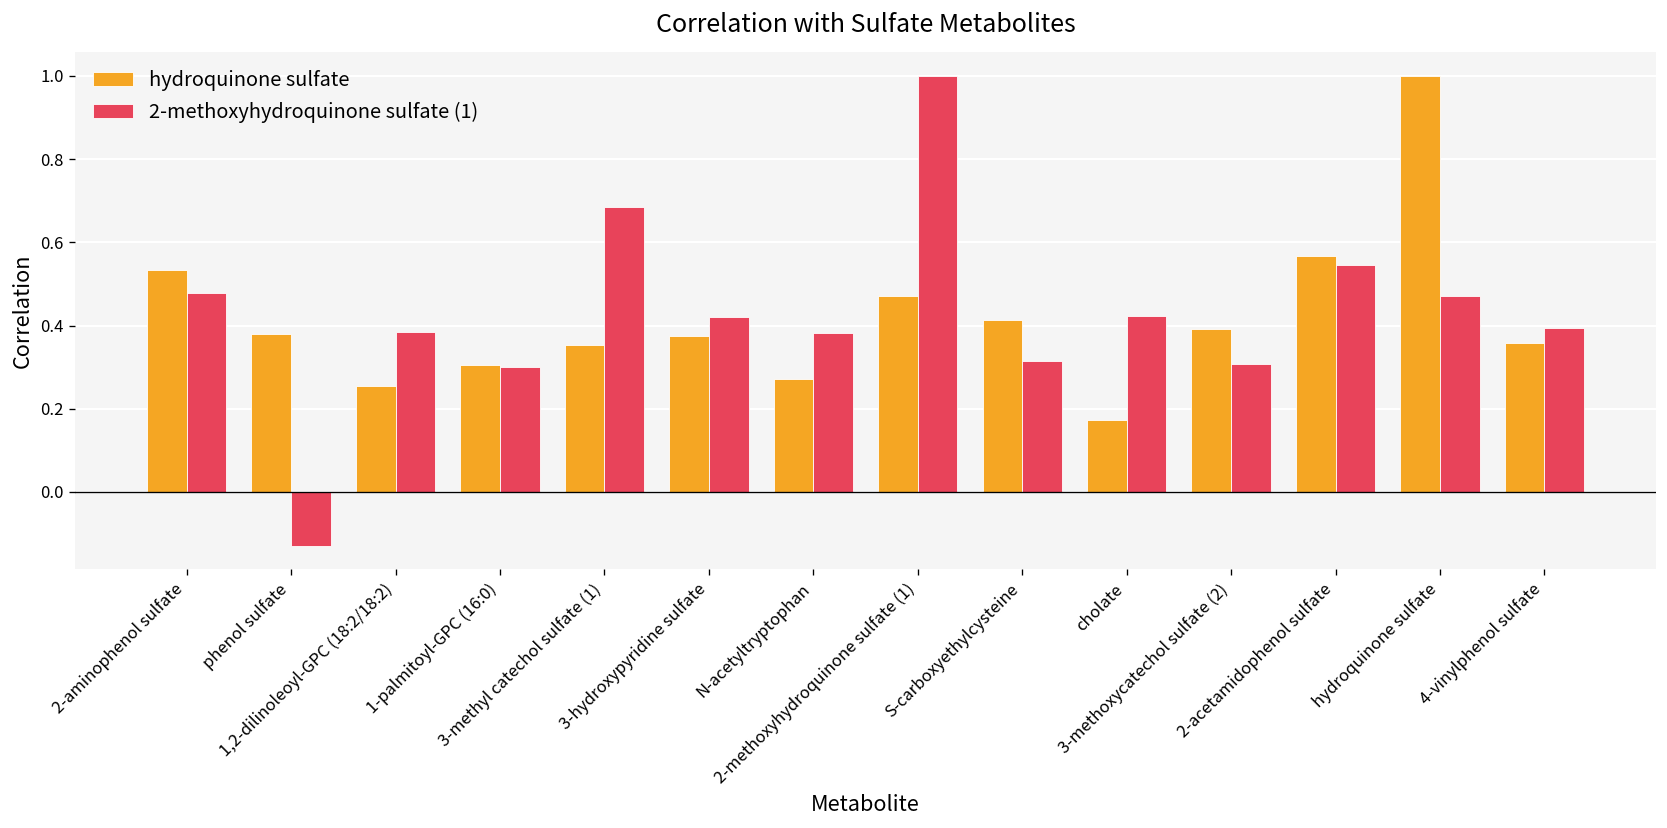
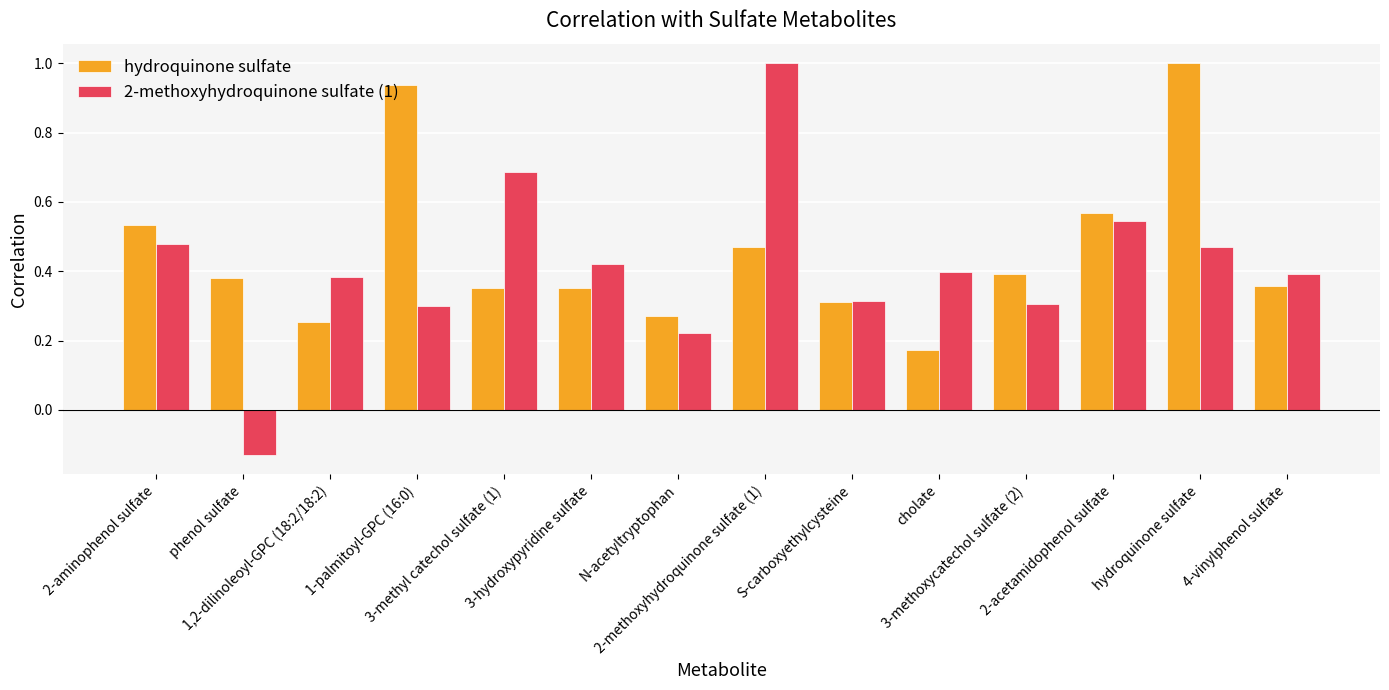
hydroquinone sulfate, 1-palmitoyl-GPC (16:0): 0.30 -> 0.94
hydroquinone sulfate, 3-hydroxypyridine sulfate: 0.38 -> 0.35
2-methoxyhydroquinone sulfate (1), N-acetyltryptophan: 0.38 -> 0.22
hydroquinone sulfate, S-carboxyethylcysteine: 0.41 -> 0.31
2-methoxyhydroquinone sulfate (1), cholate: 0.42 -> 0.40
